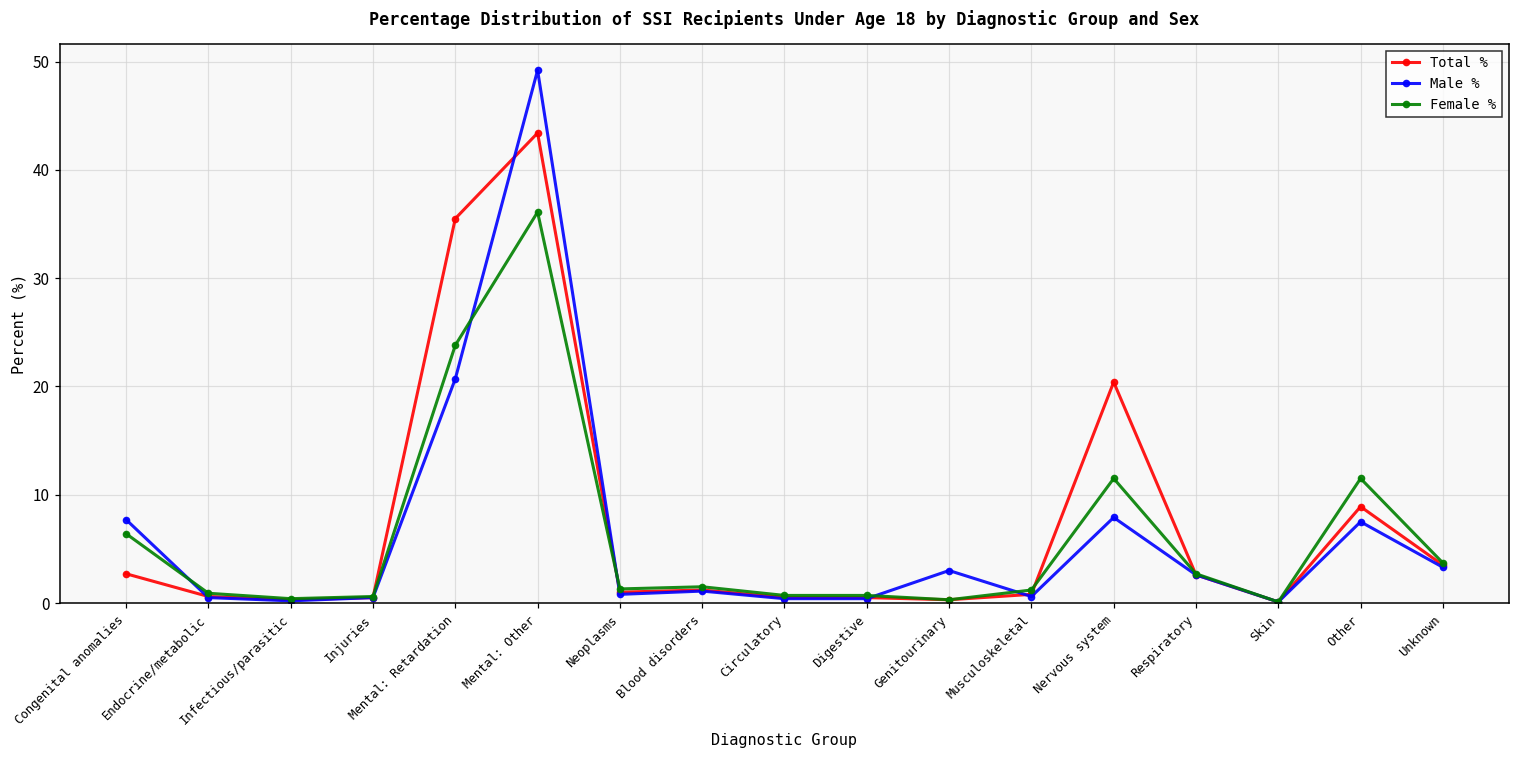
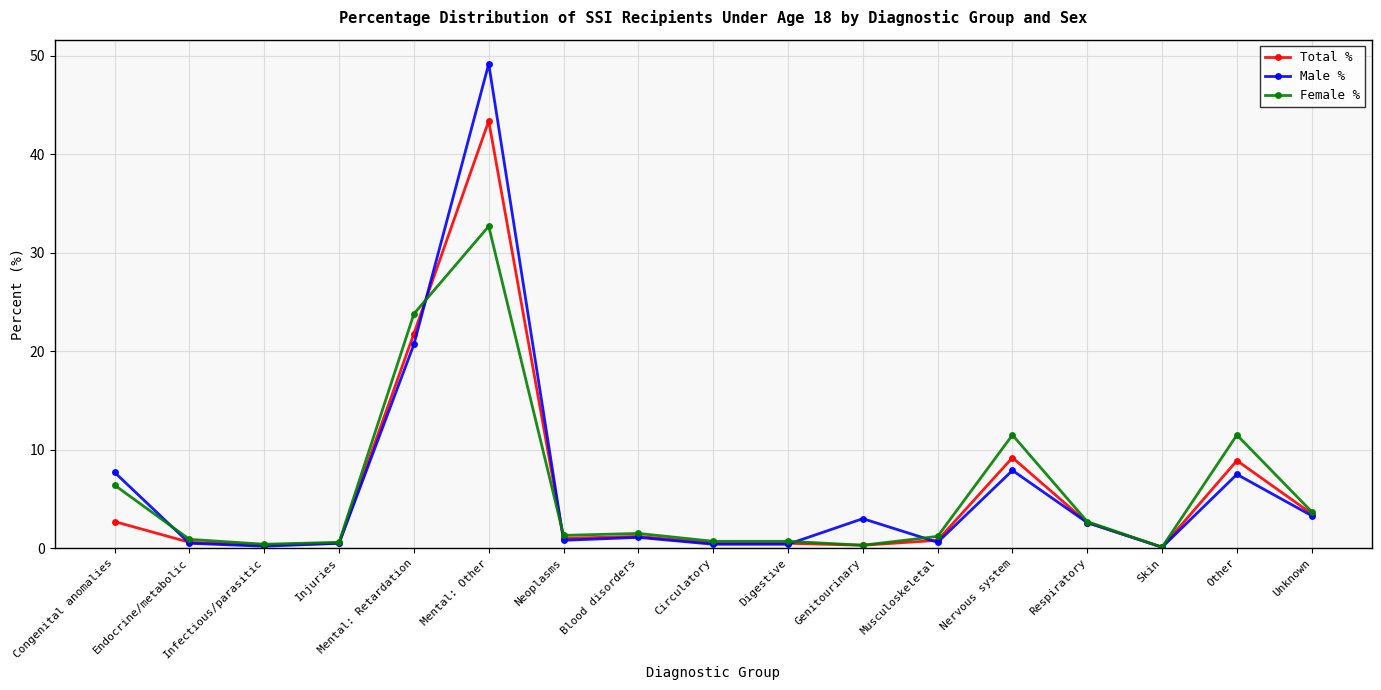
Total %, Mental: Retardation: 36 -> 22
Female %, Mental: Other: 36 -> 33
Total %, Nervous system: 20 -> 9
